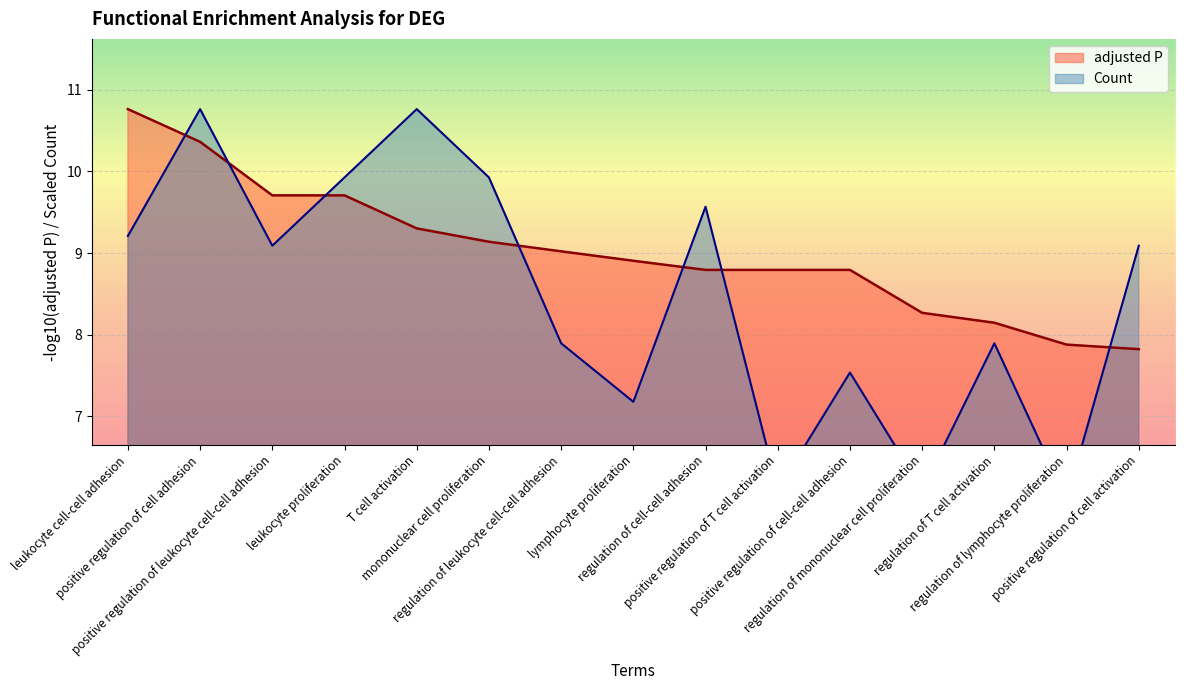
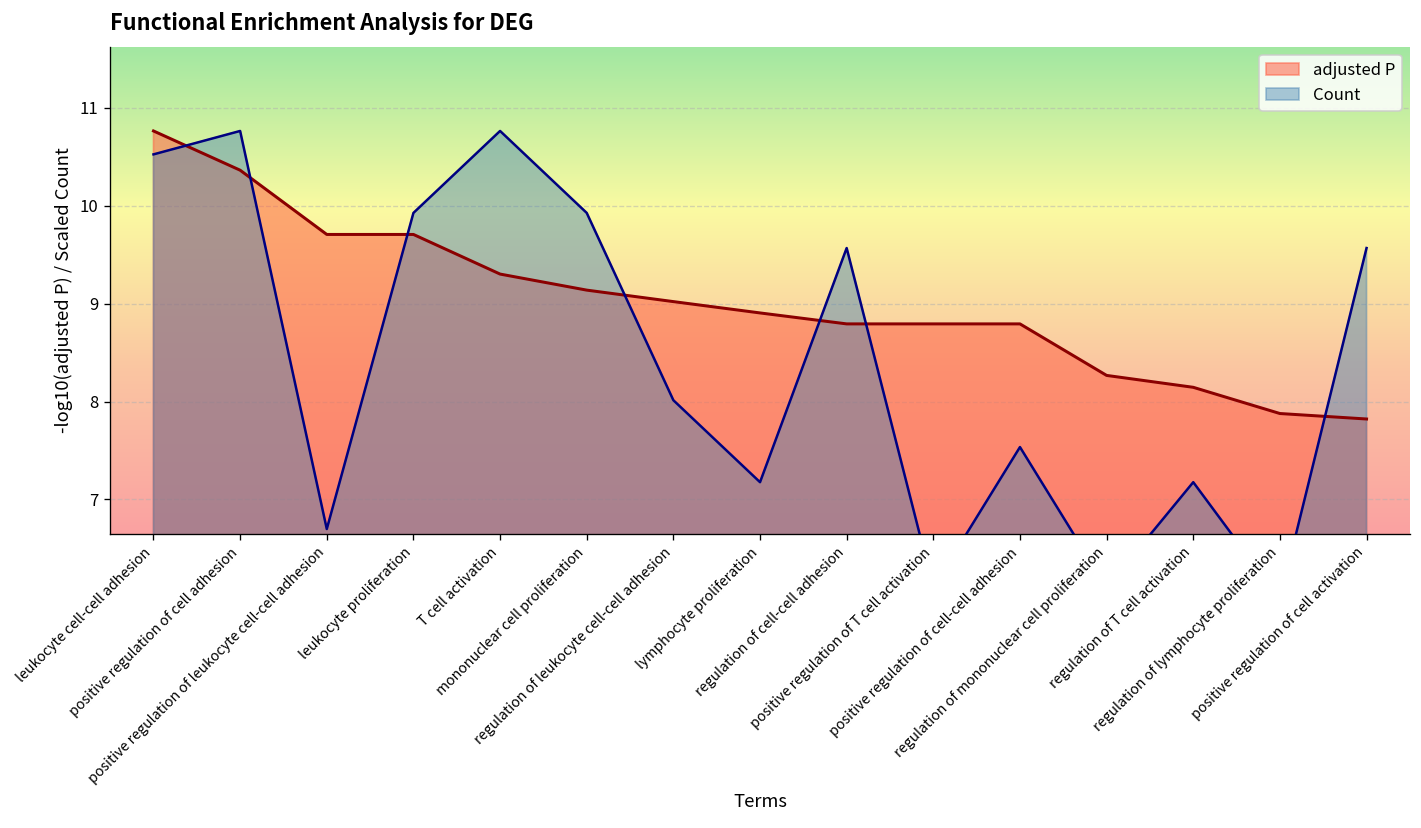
Count, leukocyte cell-cell adhesion: 9.2 -> 10.5
Count, positive regulation of leukocyte cell-cell adhesion: 9.1 -> 6.7
Count, regulation of leukocyte cell-cell adhesion: 7.9 -> 8.0
Count, regulation of T cell activation: 7.9 -> 7.2
Count, positive regulation of cell activation: 9.1 -> 9.6
